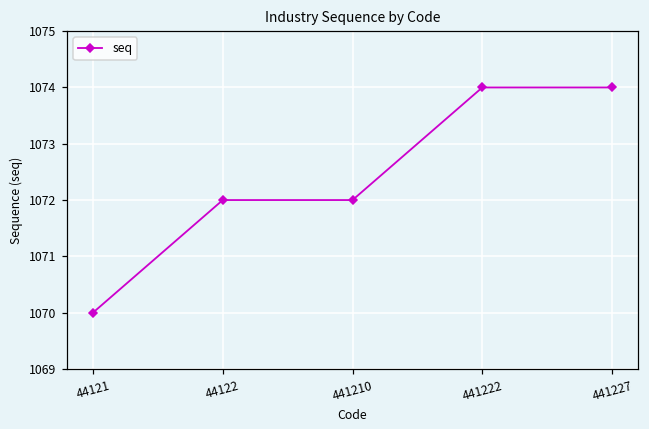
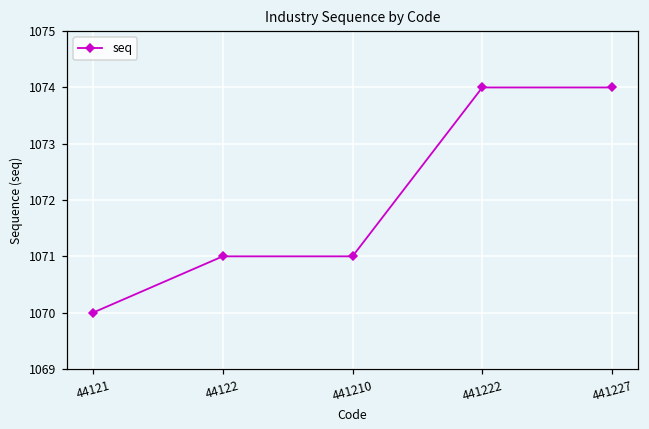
44122: 1072 -> 1071
441210: 1072 -> 1071
